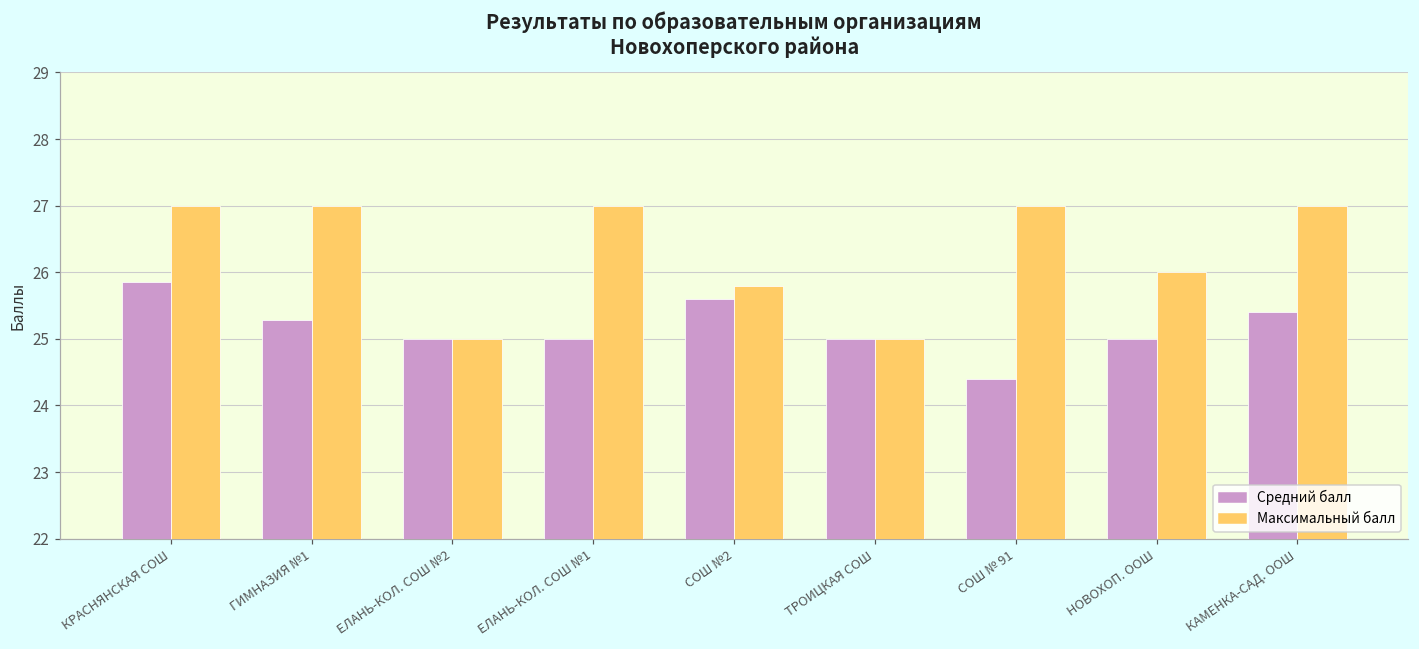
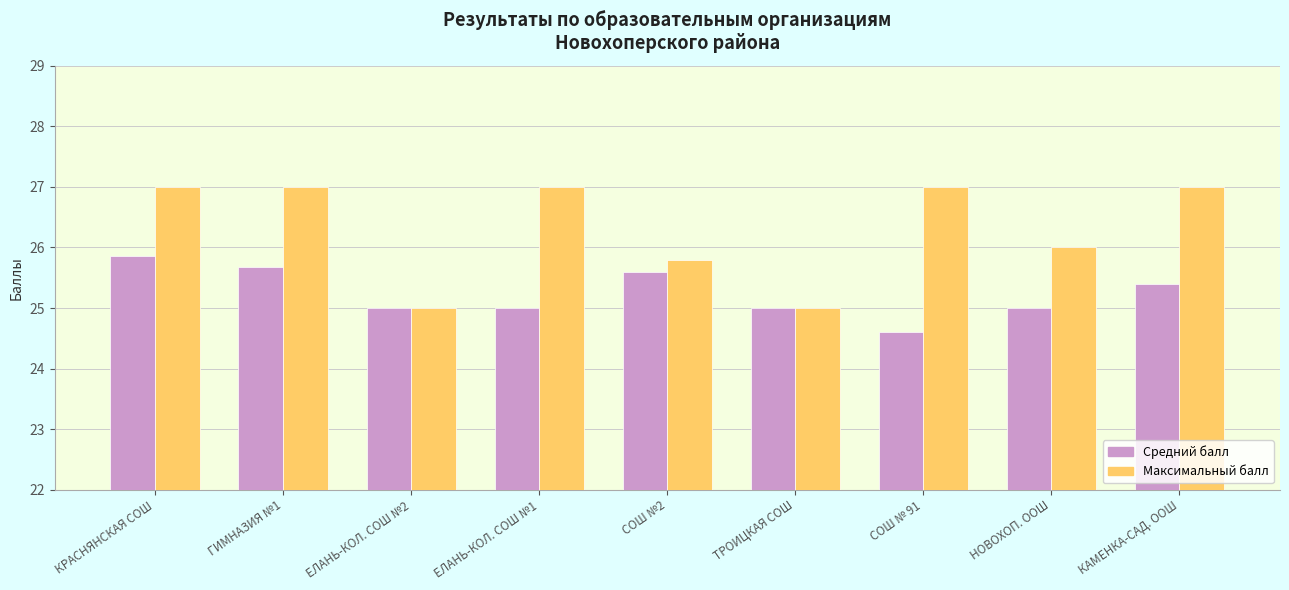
Средний балл, ГИМНАЗИЯ №1: 25.3 -> 25.7
Средний балл, СОШ № 91: 24.4 -> 24.6
